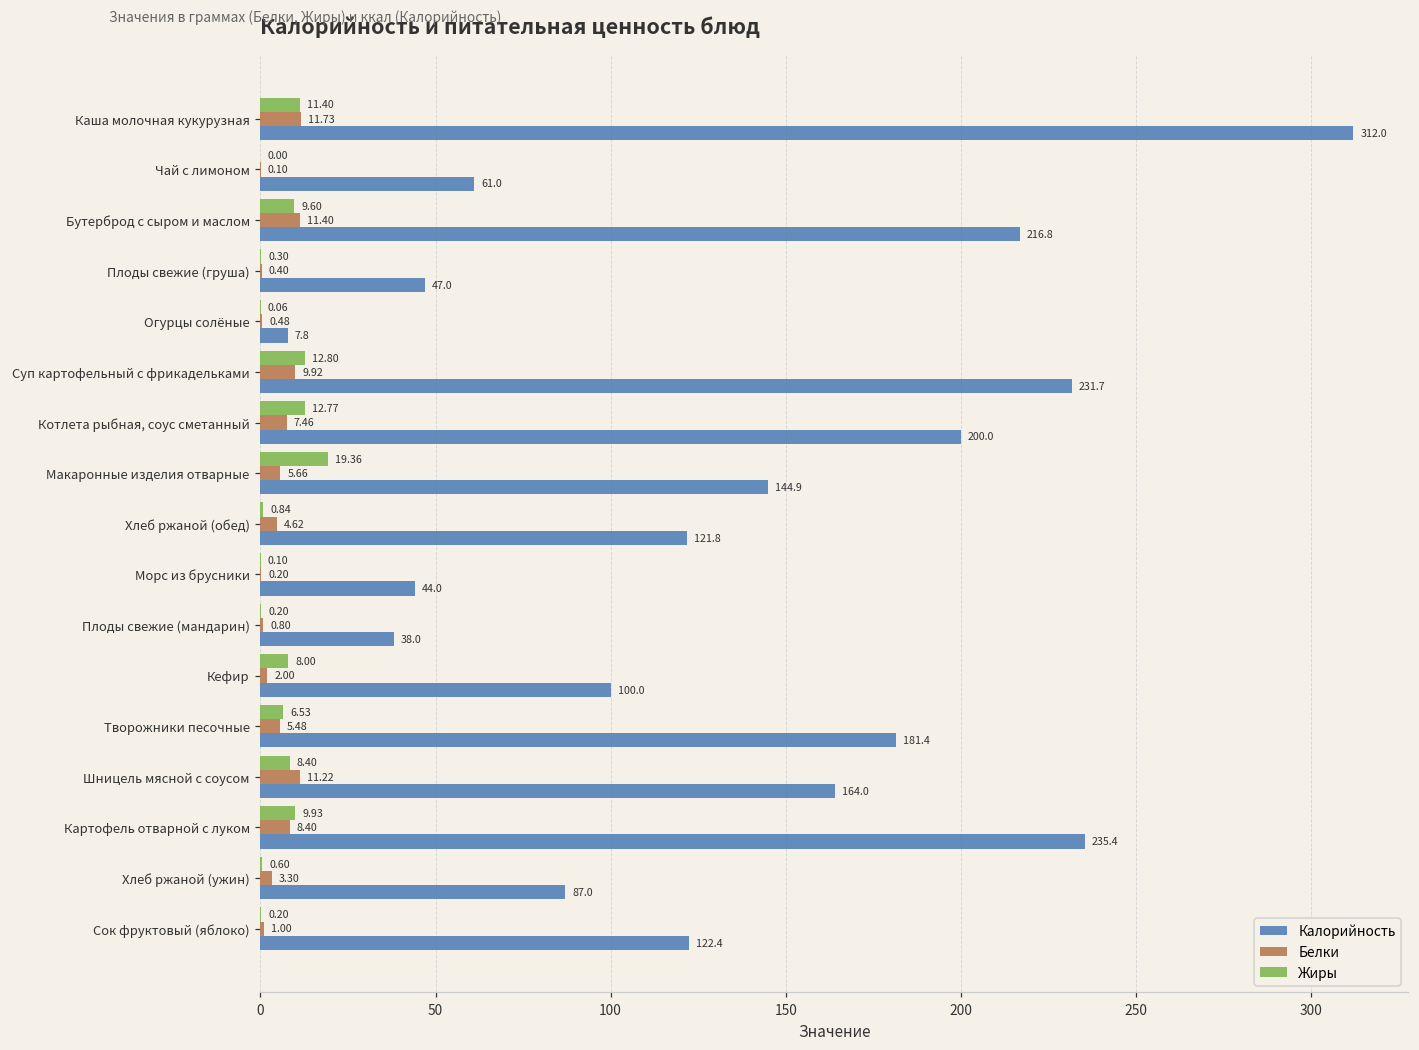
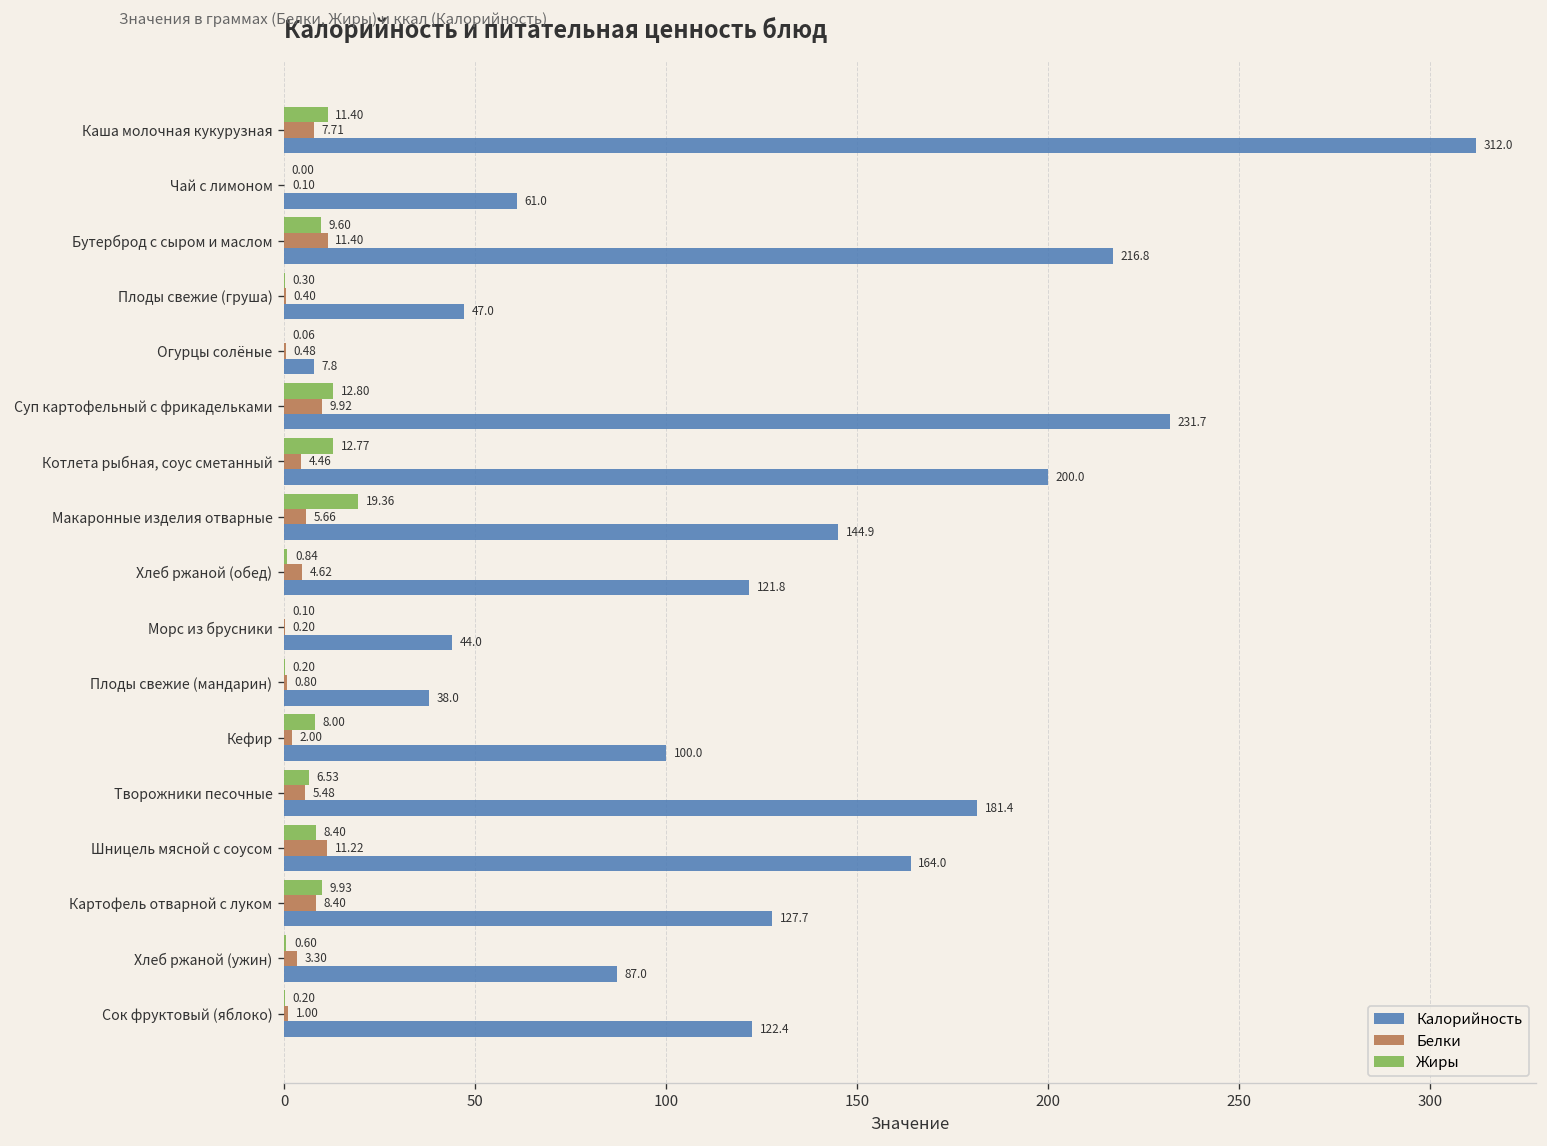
Белки, Каша молочная кукурузная: 11.73 -> 7.71
Белки, Котлета рыбная, соус сметанный: 7.46 -> 4.46
Калорийность, Картофель отварной с луком: 235.4 -> 127.7
